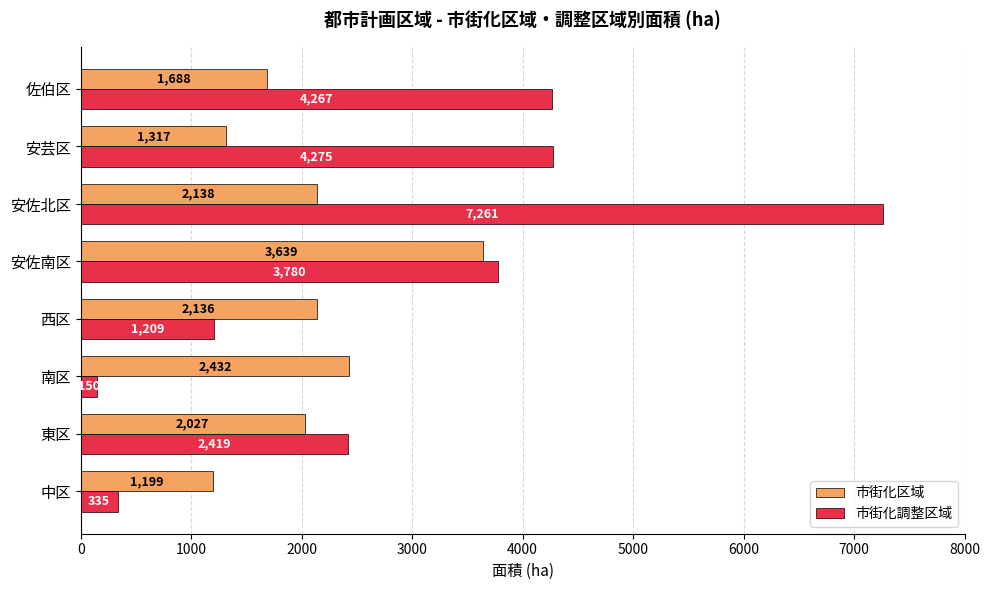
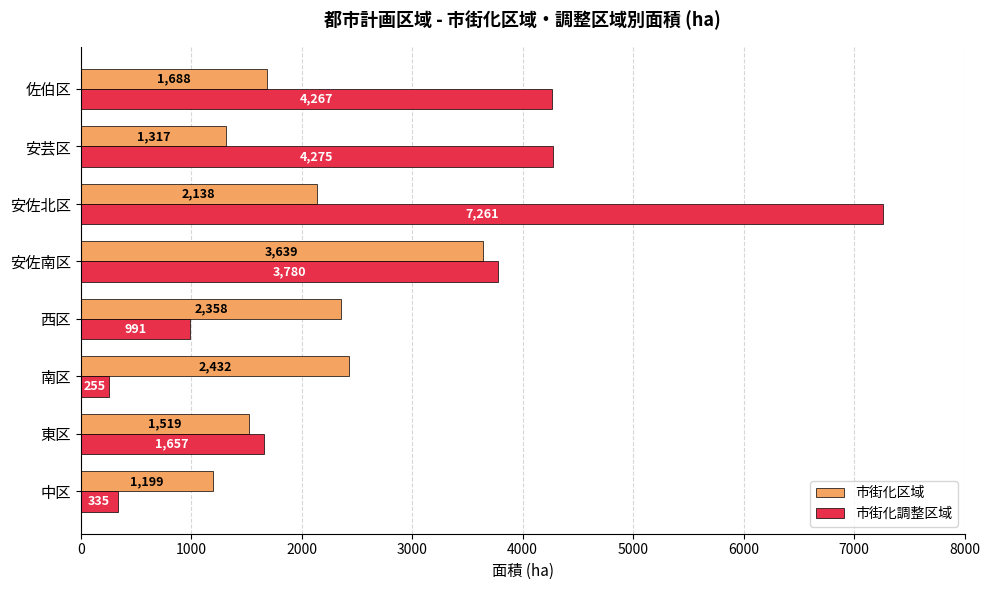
市街化区域, 西区: 2,136 -> 2,358
市街化調整区域, 西区: 1,209 -> 991
市街化調整区域, 南区: 150 -> 255
市街化区域, 東区: 2,027 -> 1,519
市街化調整区域, 東区: 2,419 -> 1,657
